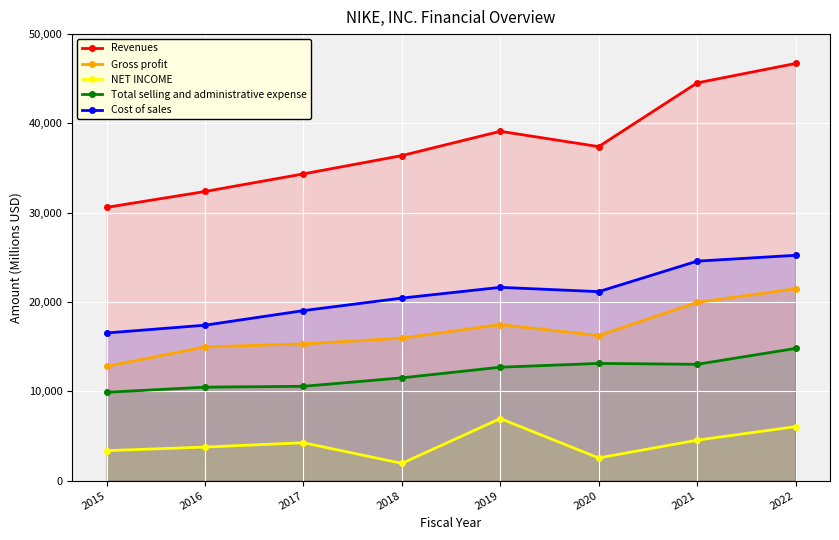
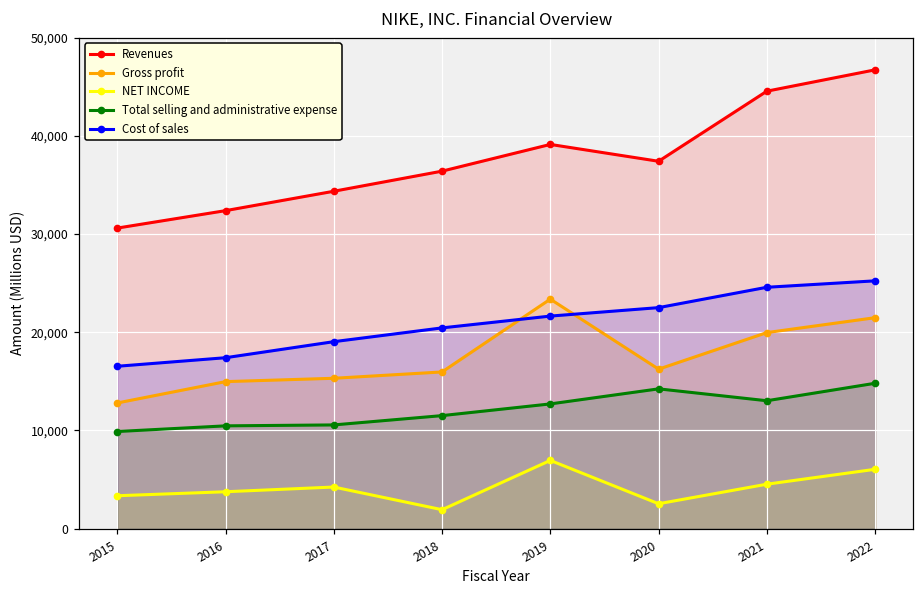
Gross profit, 2019: 17,000 -> 23,000
Total selling and administrative expense, 2020: 13,000 -> 14,000
Cost of sales, 2020: 21,000 -> 23,000
